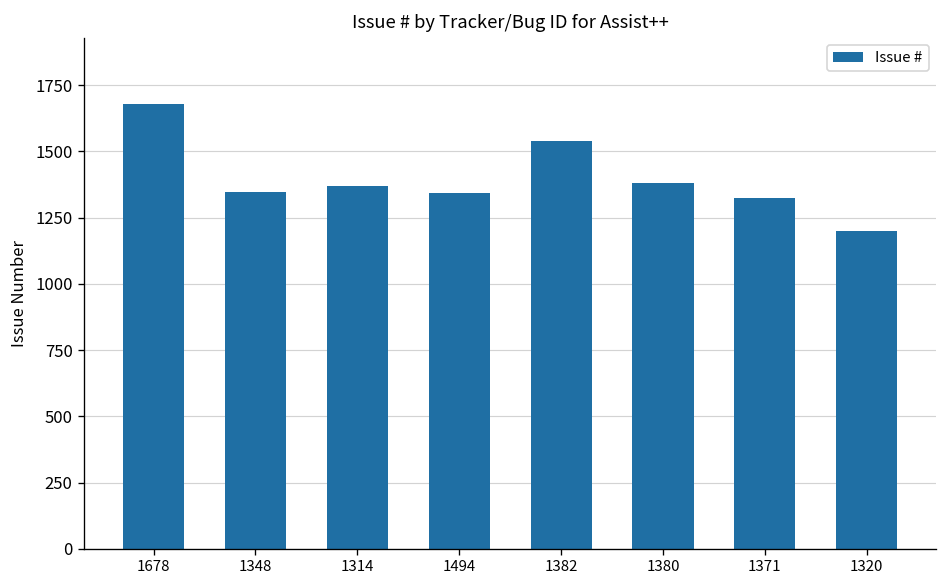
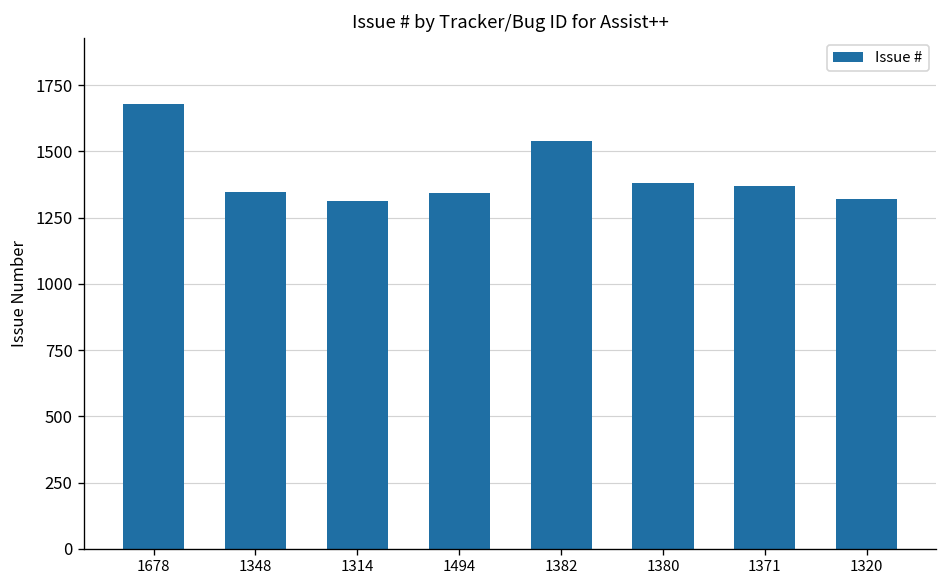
1314: 1370 -> 1310
1371: 1330 -> 1370
1320: 1200 -> 1320
